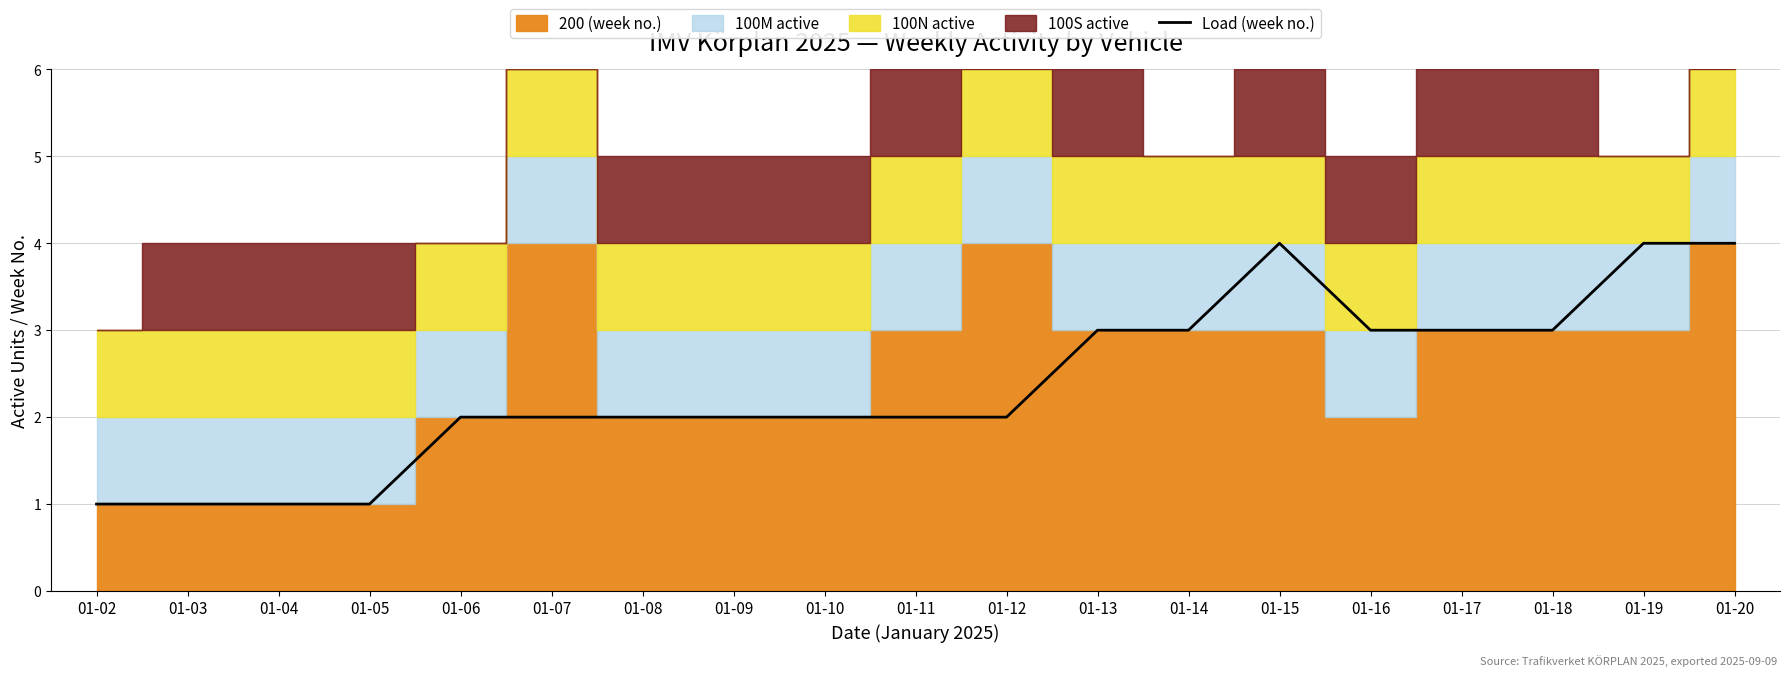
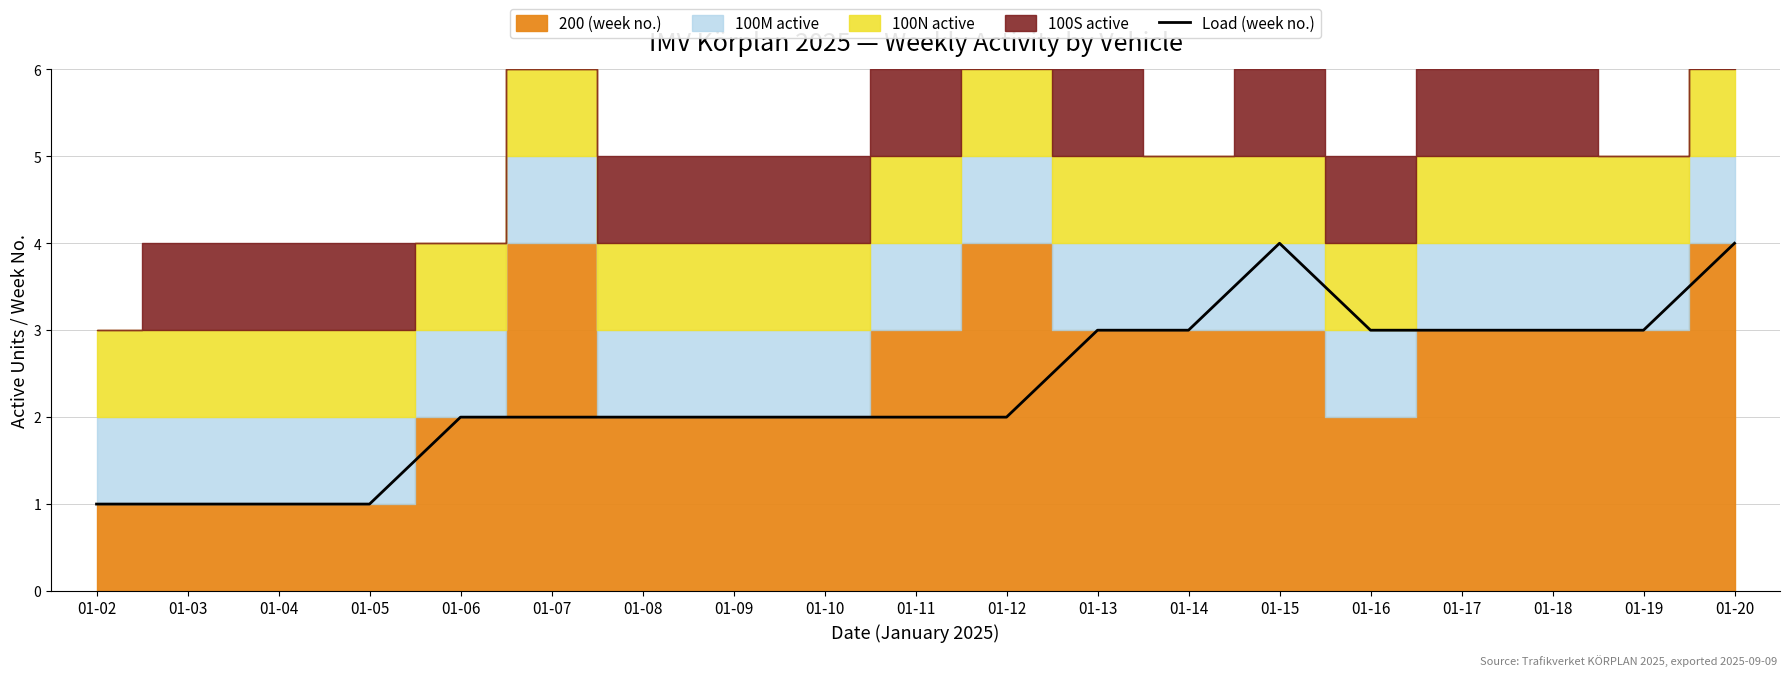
Load (week no.), 01-19: 4 -> 3
